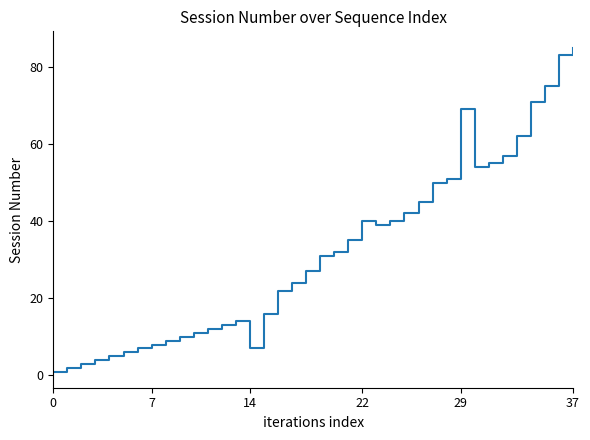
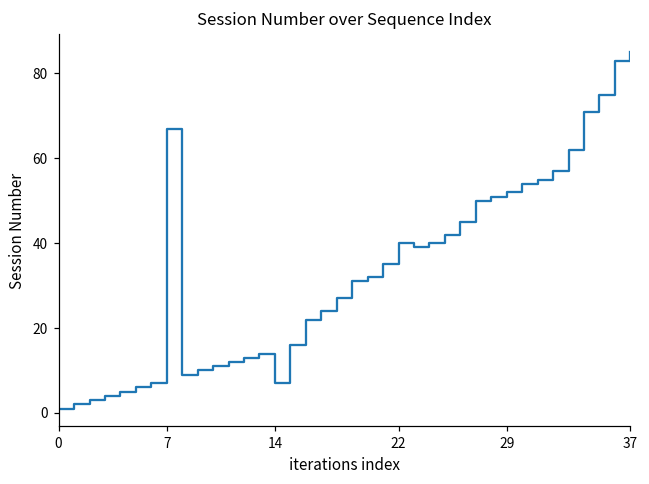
7: 8 -> 67
29: 69 -> 52
